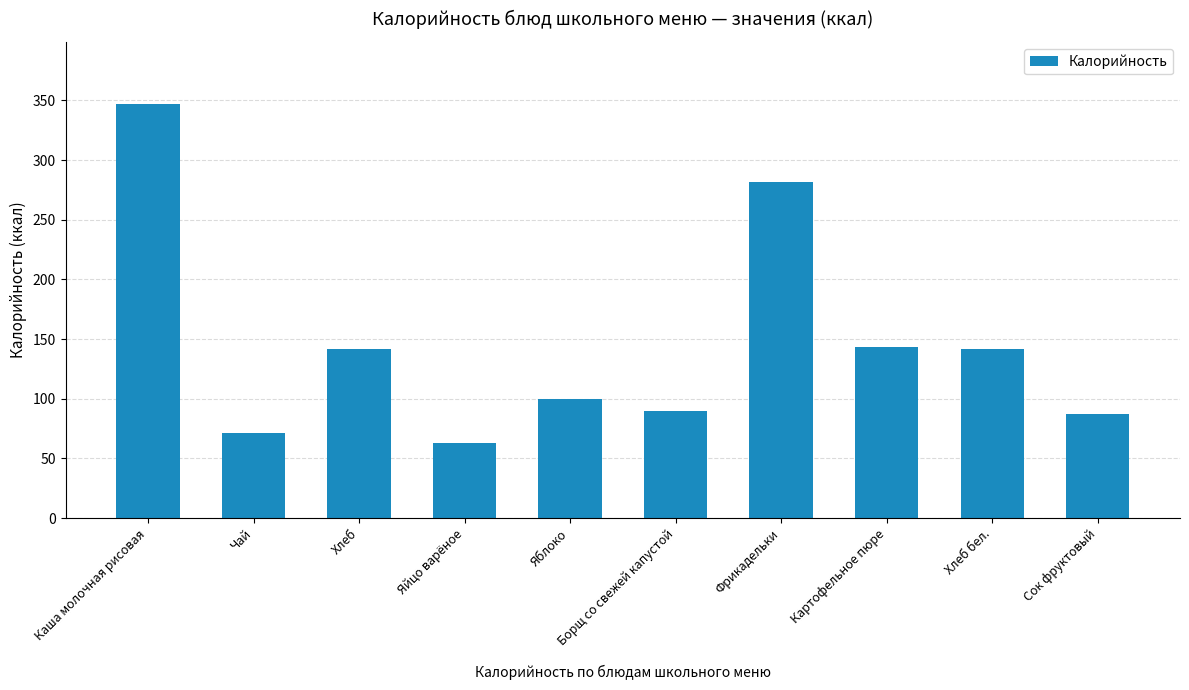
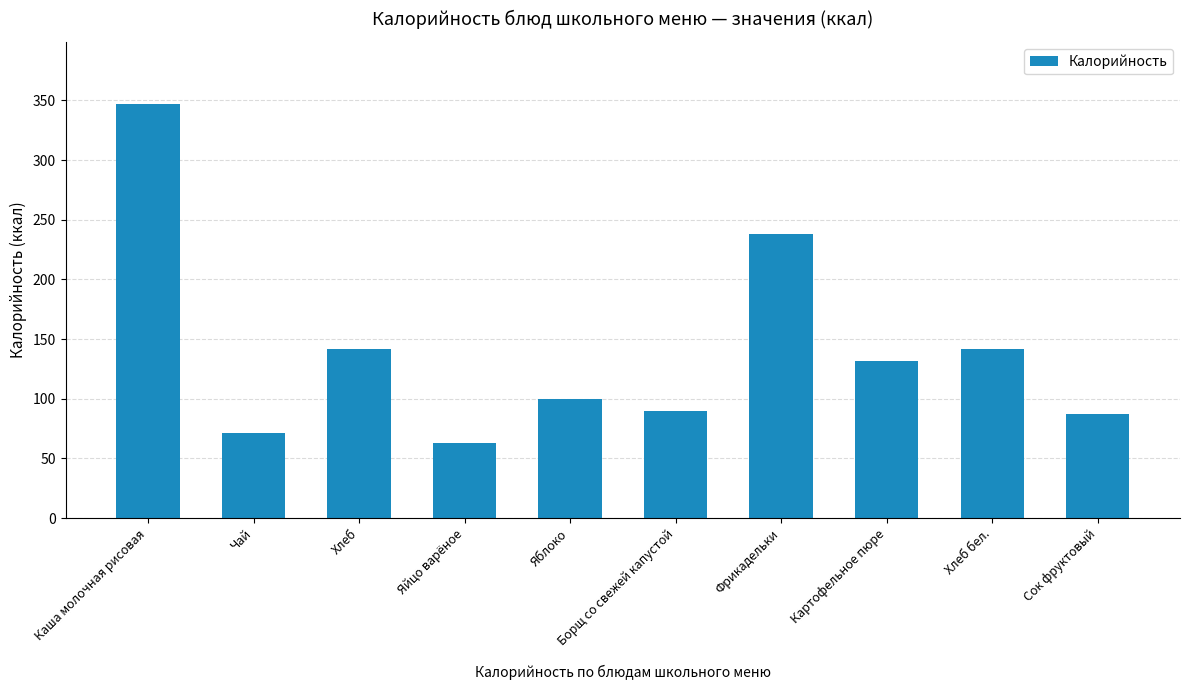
Фрикадельки: 282 -> 238
Картофельное пюре: 143 -> 132
